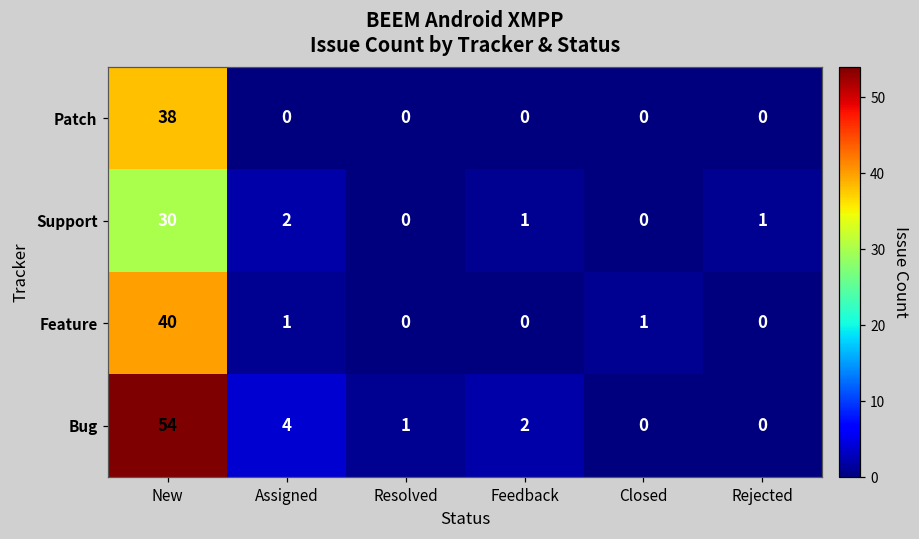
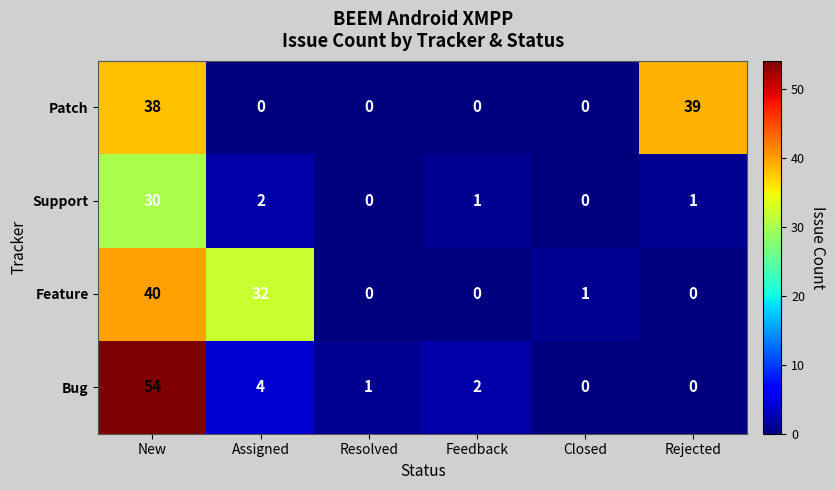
Patch, Rejected: 0 -> 39
Feature, Assigned: 1 -> 32
